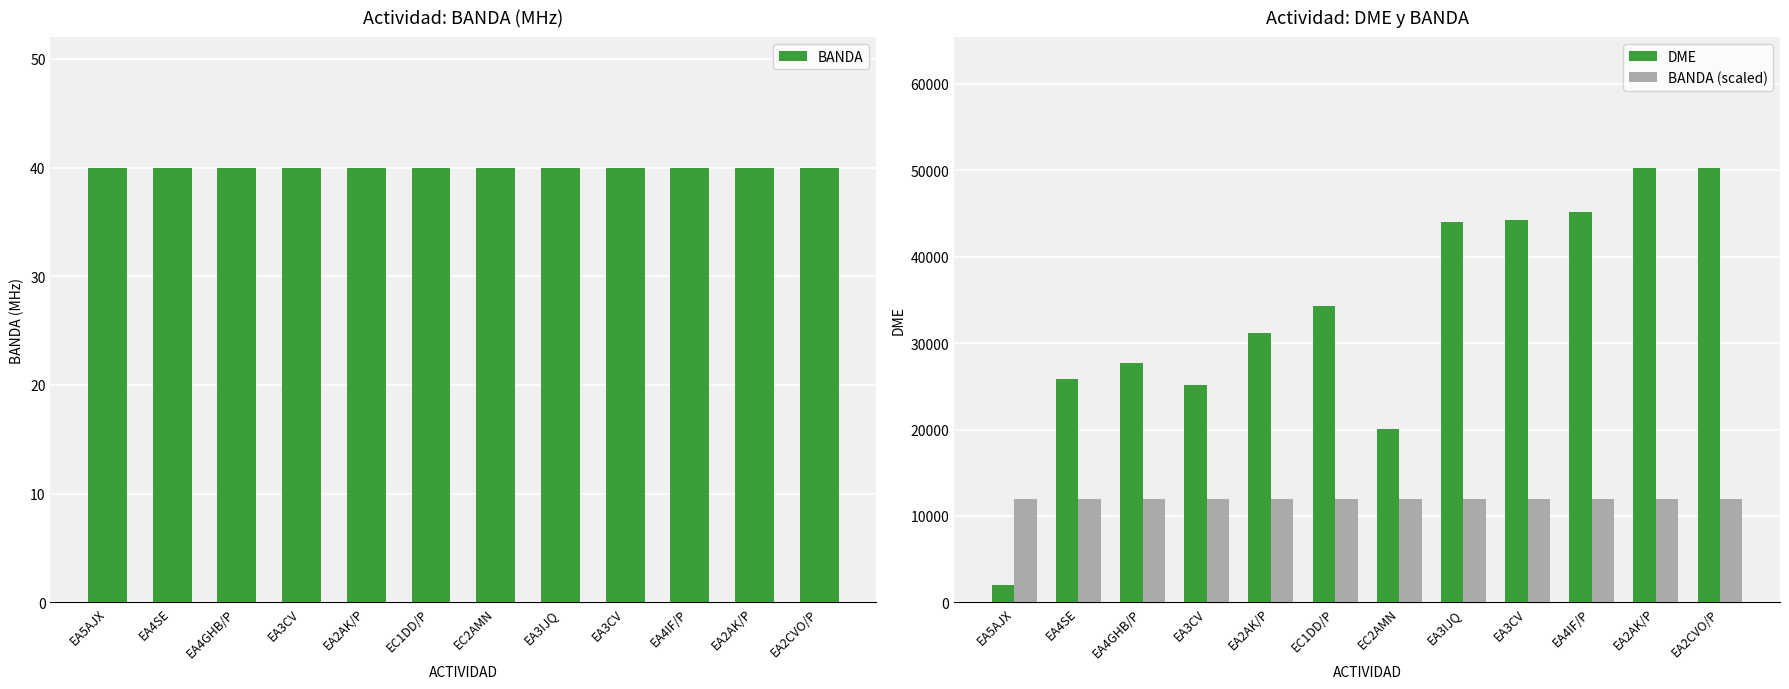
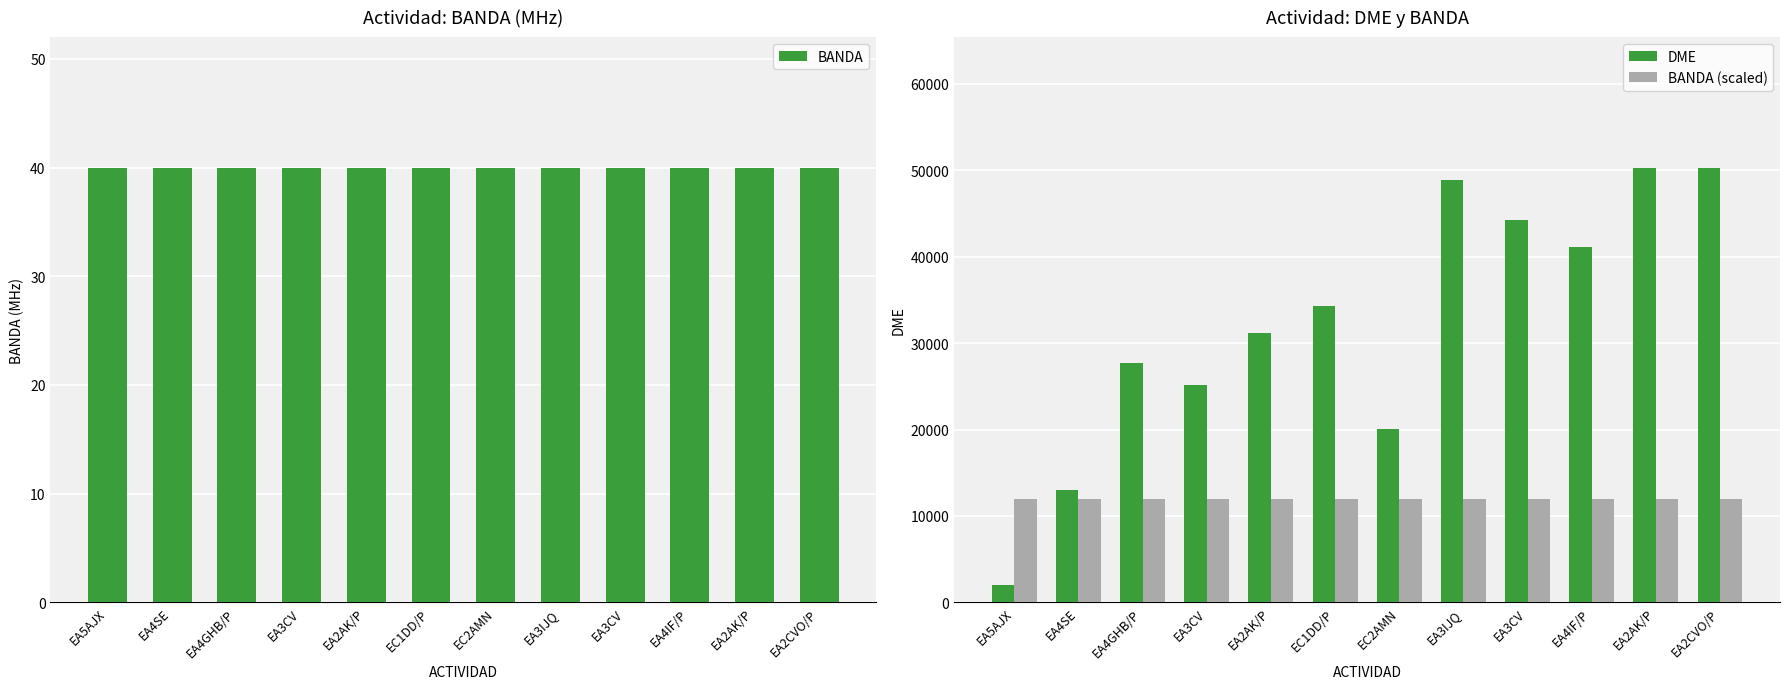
Actividad: DME y BANDA, DME, EA4SE: 26000 -> 13000
Actividad: DME y BANDA, DME, EA3IJQ: 44000 -> 49000
Actividad: DME y BANDA, DME, EA4IF/P: 45000 -> 41000
